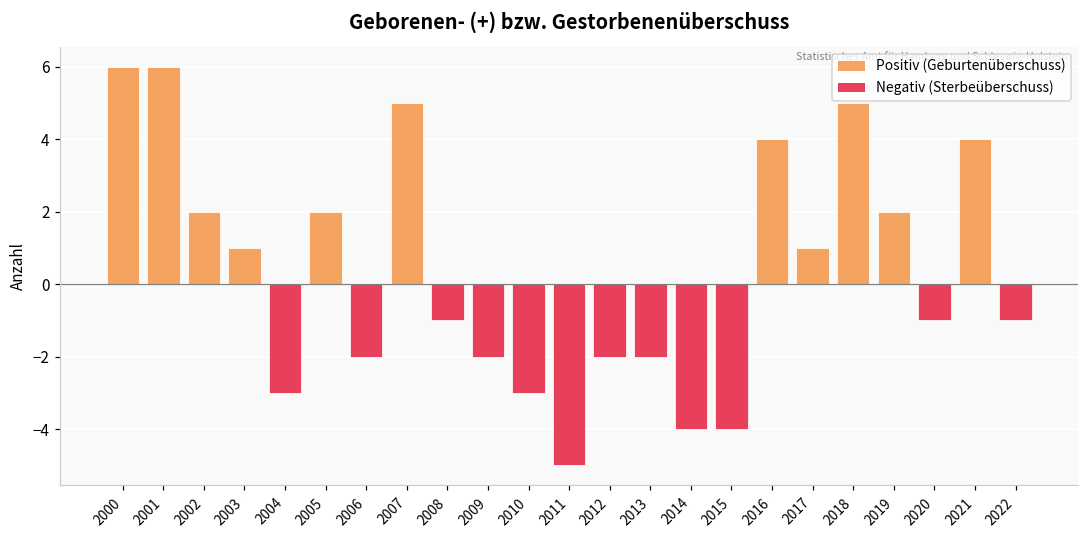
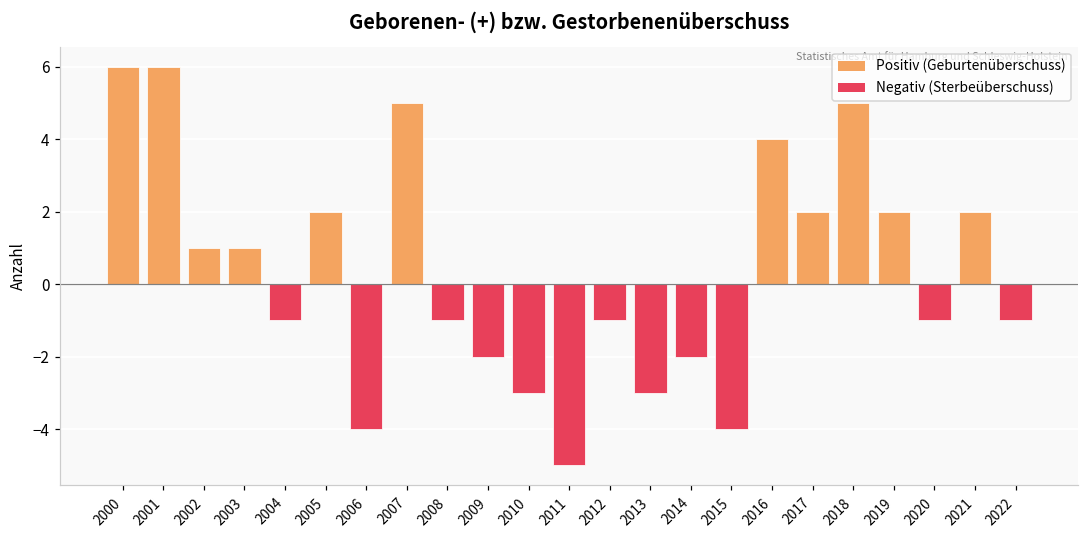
2002: 2 -> 1
2004: -3 -> -1
2006: -2 -> -4
2012: -2 -> -1
2013: -2 -> -3
2014: -4 -> -2
2017: 1 -> 2
2021: 4 -> 2
